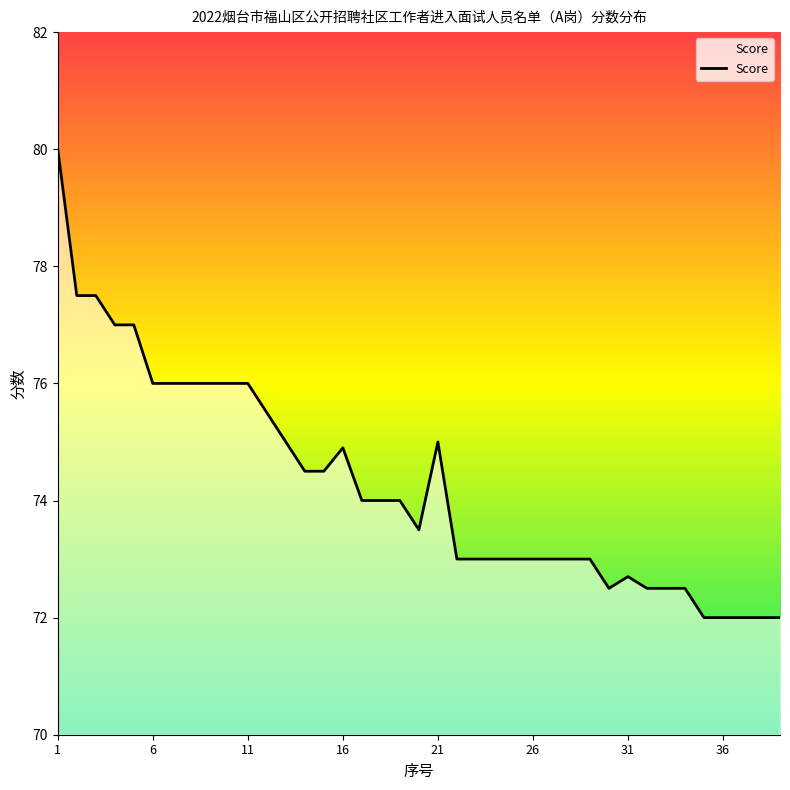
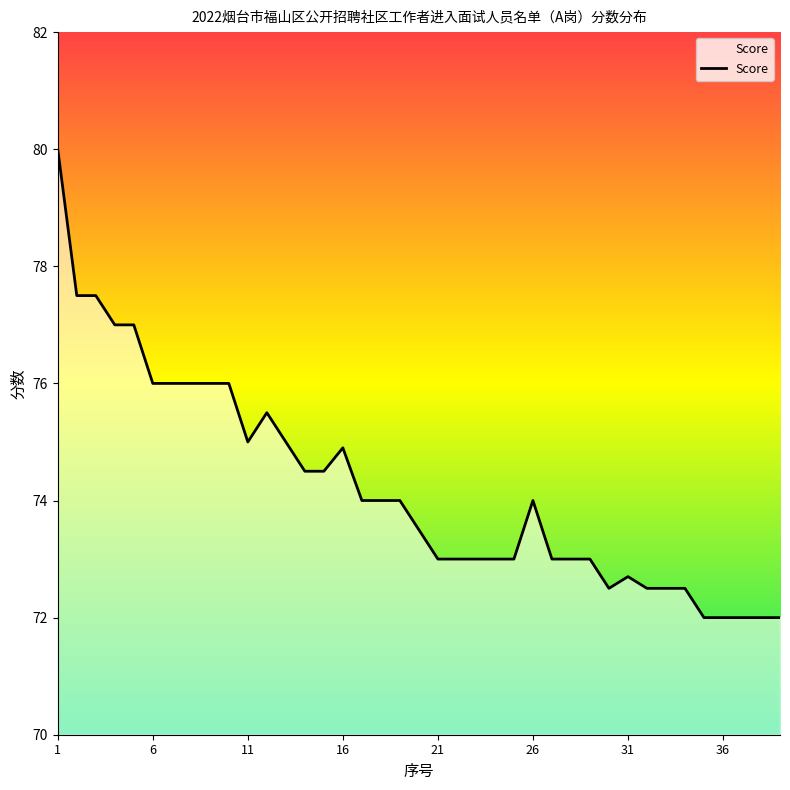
11: 76 -> 75
21: 75 -> 73
26: 73 -> 74
